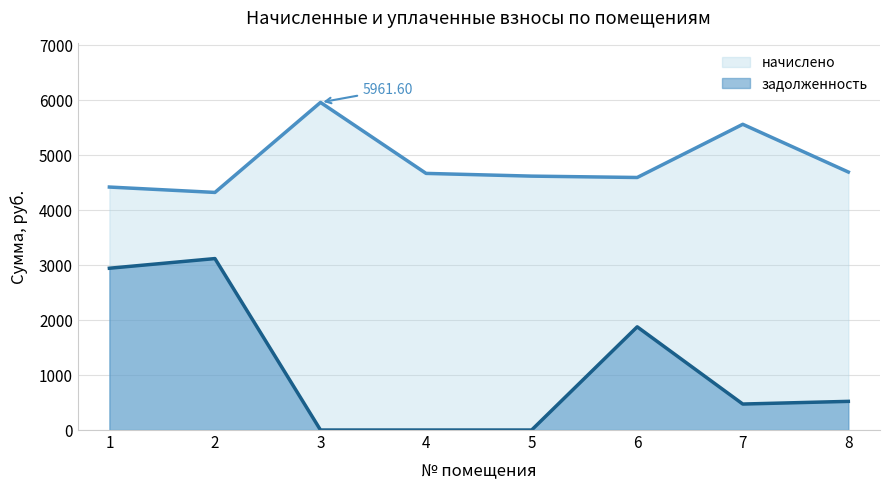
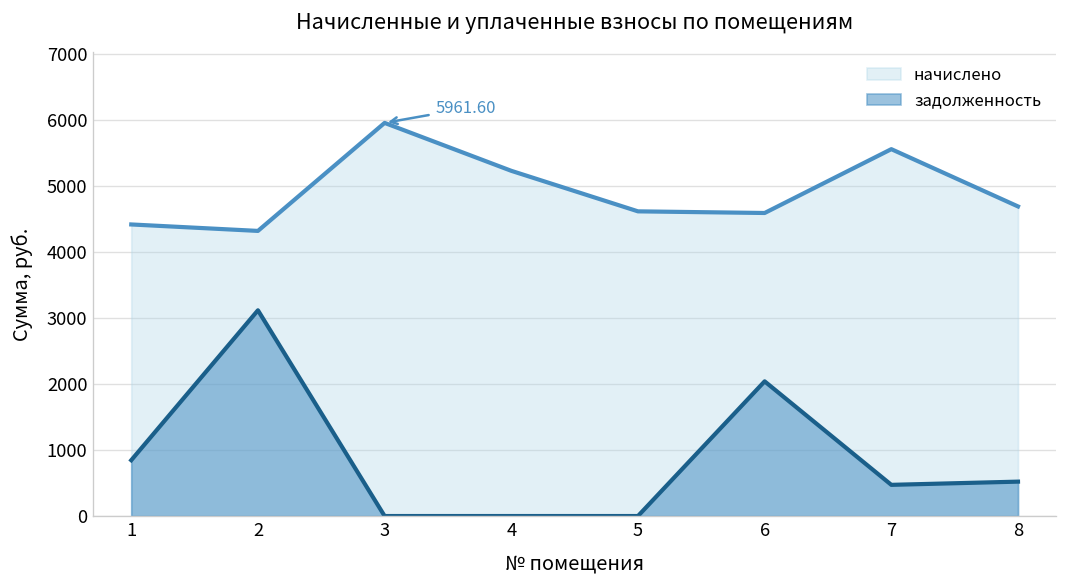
задолженность, 1: 2900 -> 800
начислено, 4: 4700 -> 5200
задолженность, 6: 1900 -> 2000
